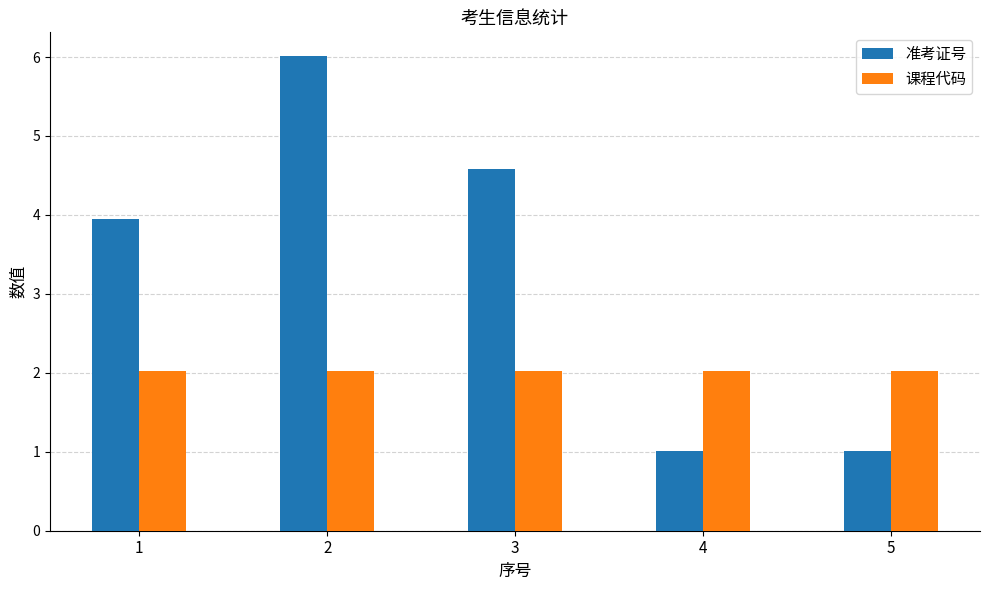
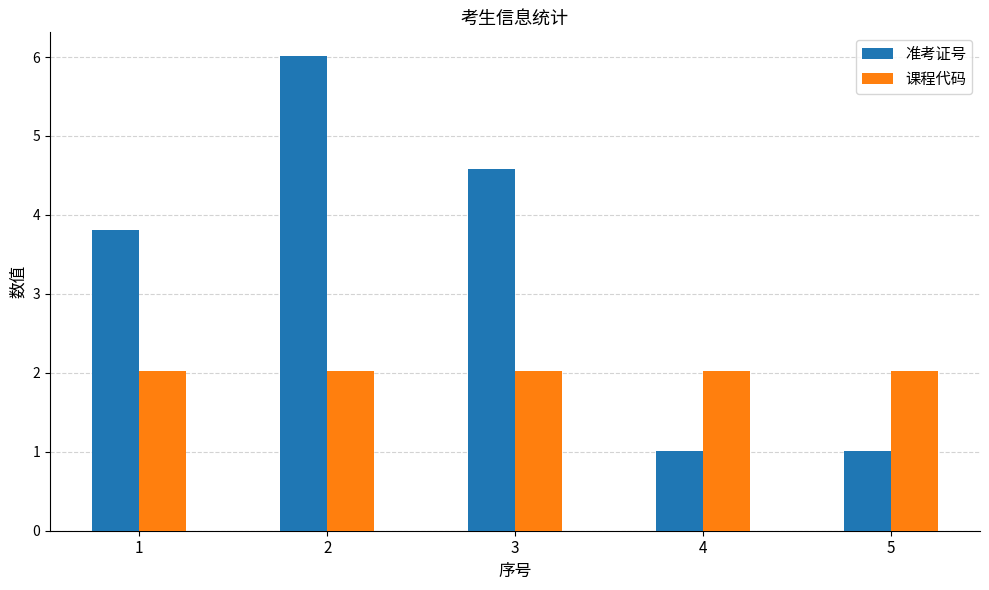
准考证号, 1: 3.9 -> 3.8
